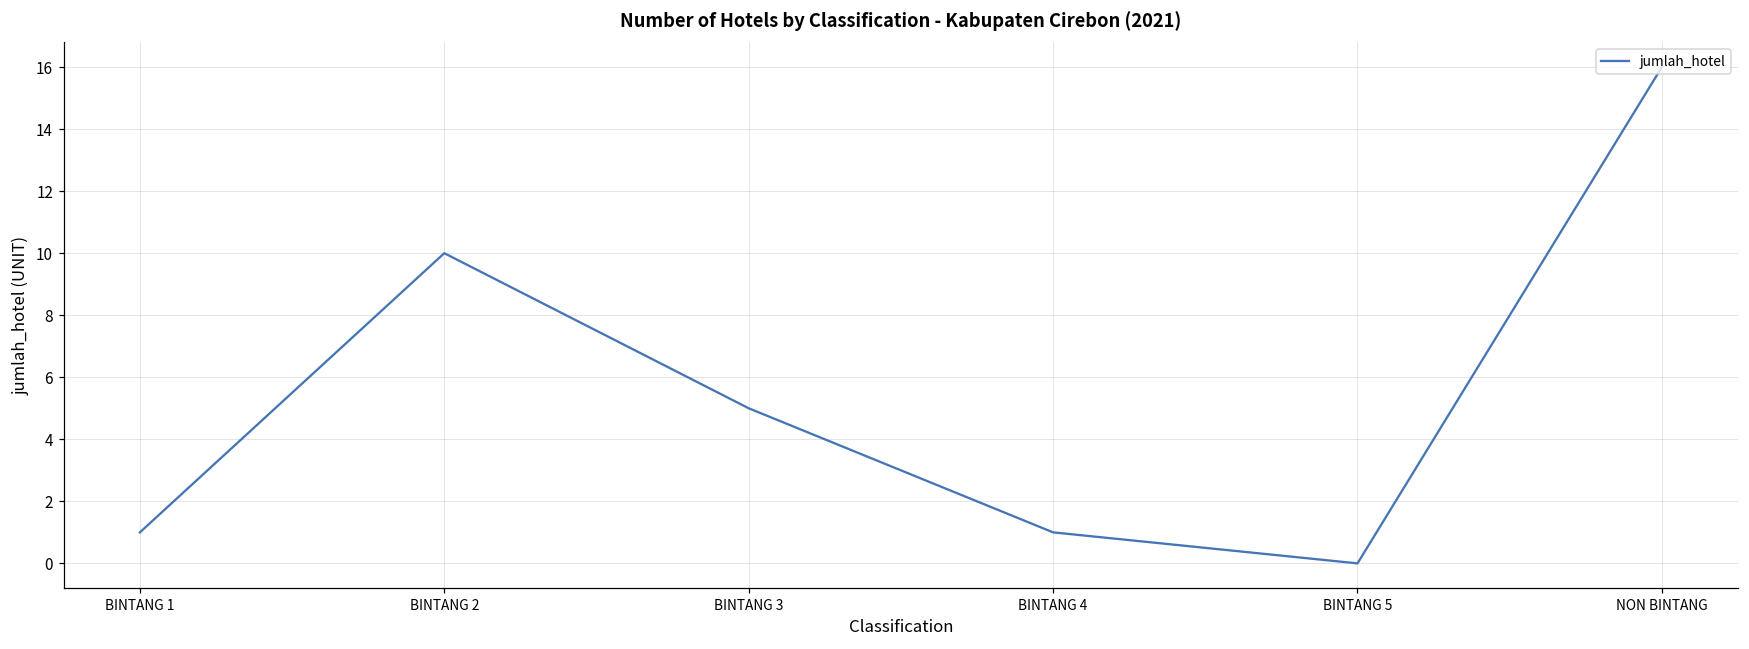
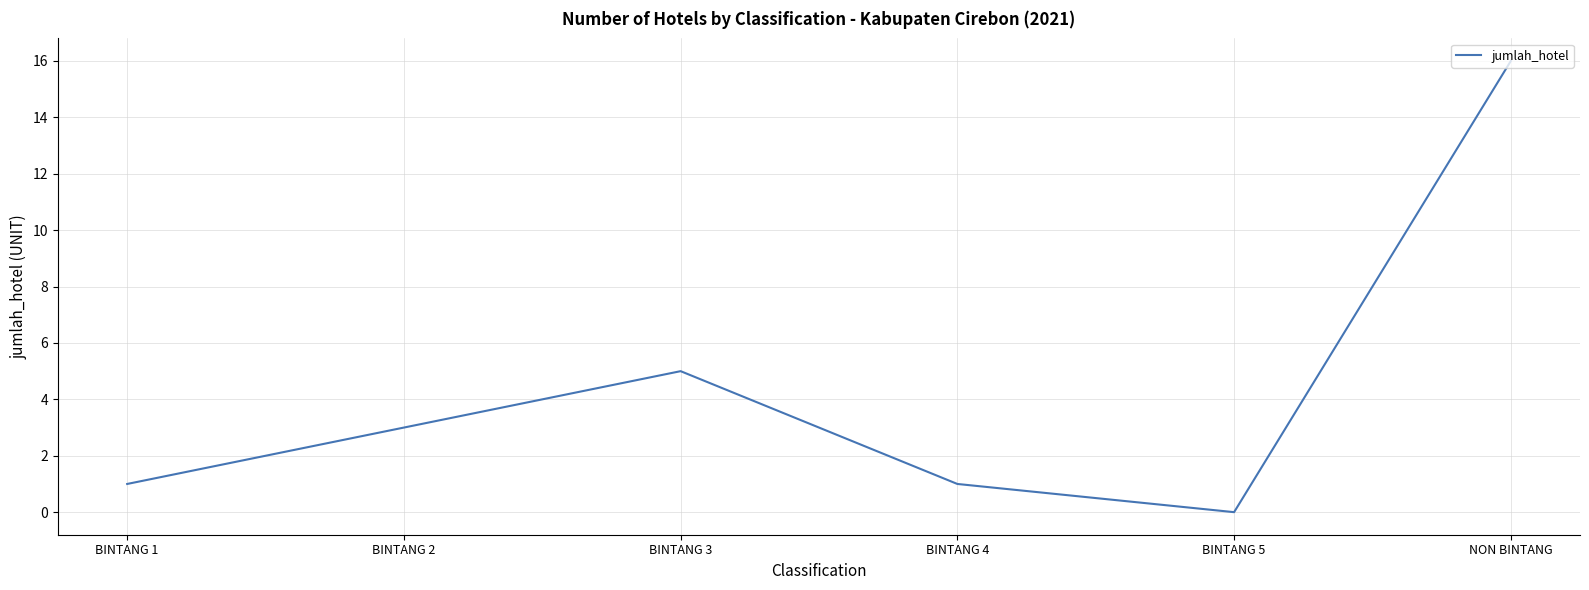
BINTANG 2: 10 -> 3
